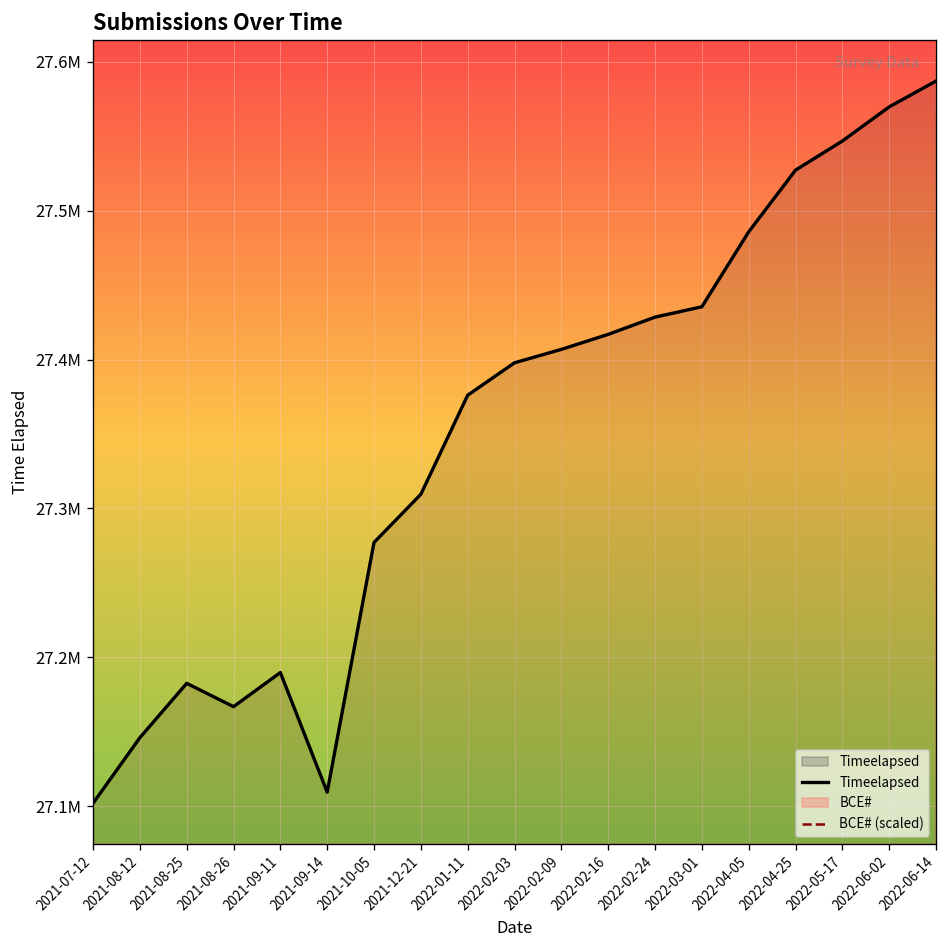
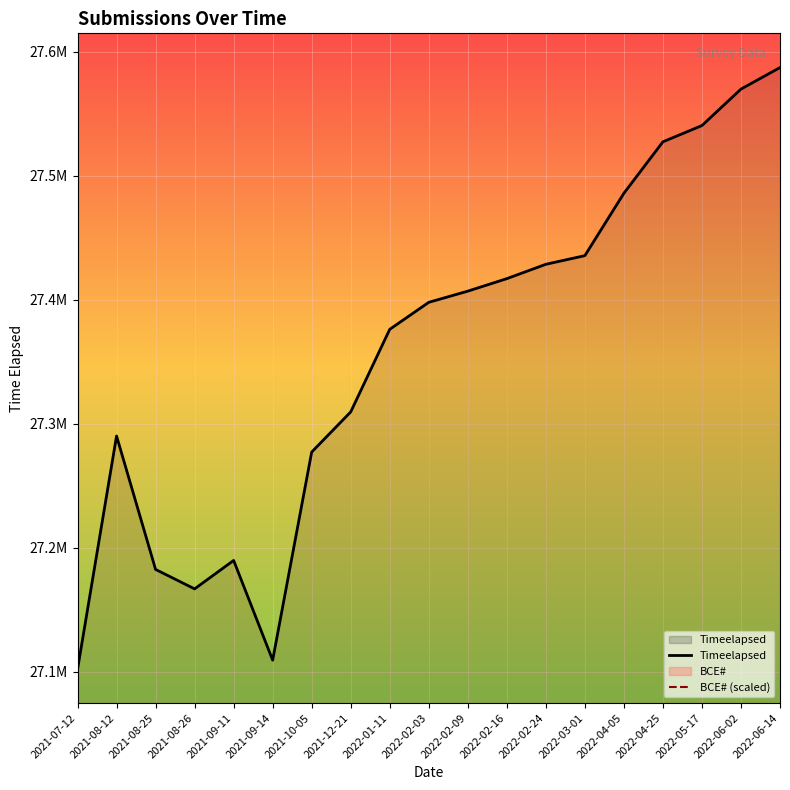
Timeelapsed, 2021-08-12: 27146000 -> 27290000
Timeelapsed, 2022-05-17: 27547000 -> 27540000
